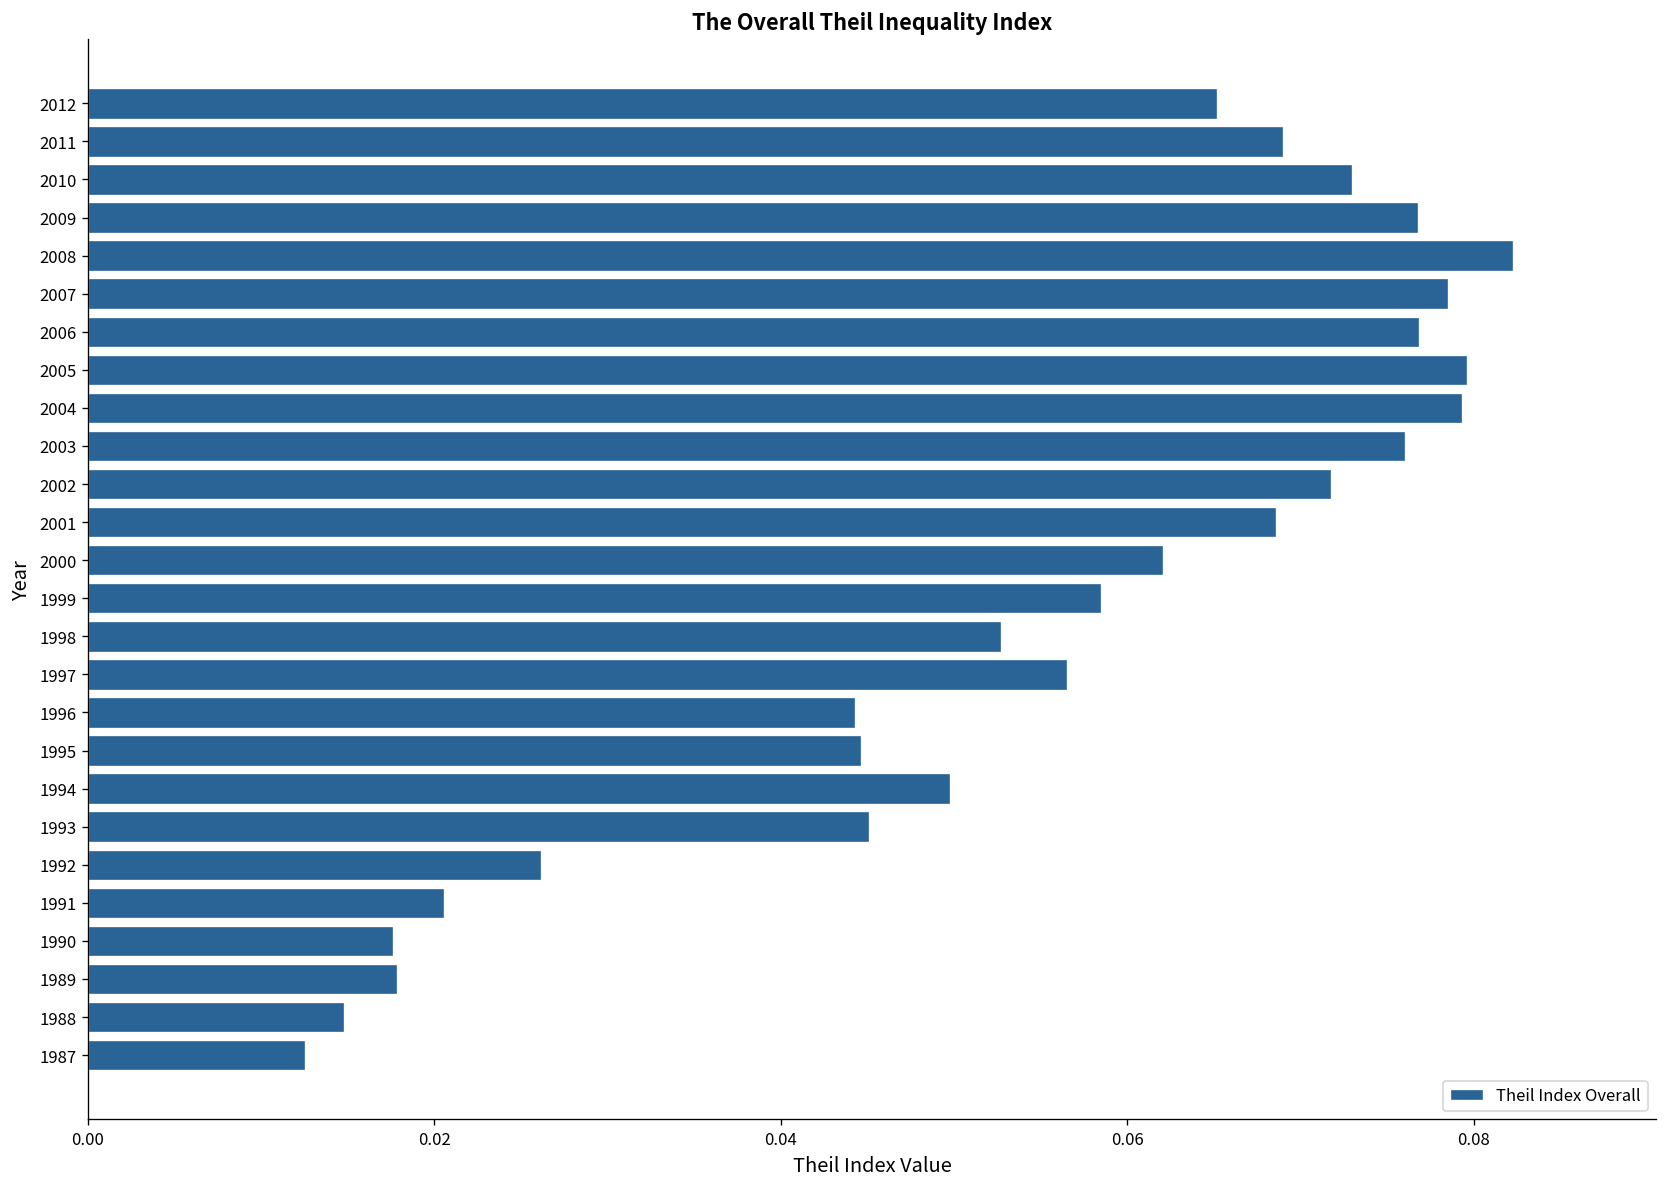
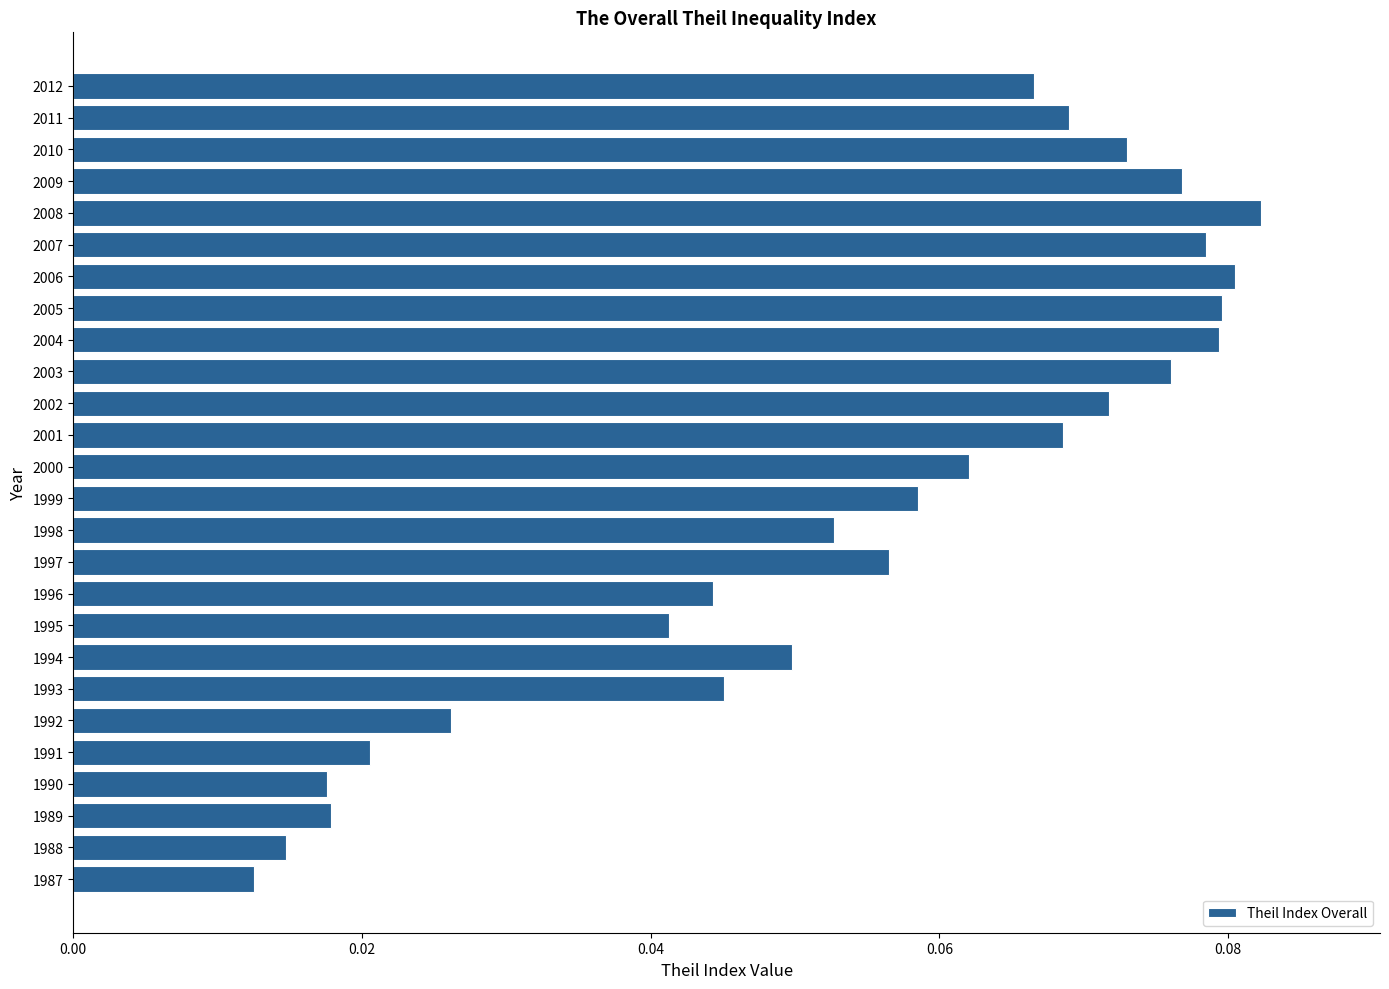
2012: 0.0652 -> 0.0665
2006: 0.0768 -> 0.0805
1995: 0.0446 -> 0.0413
